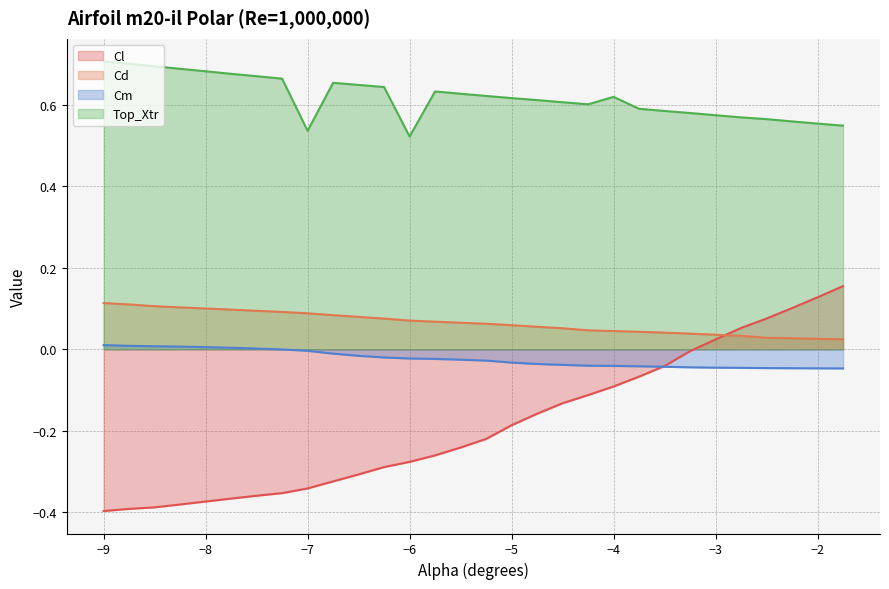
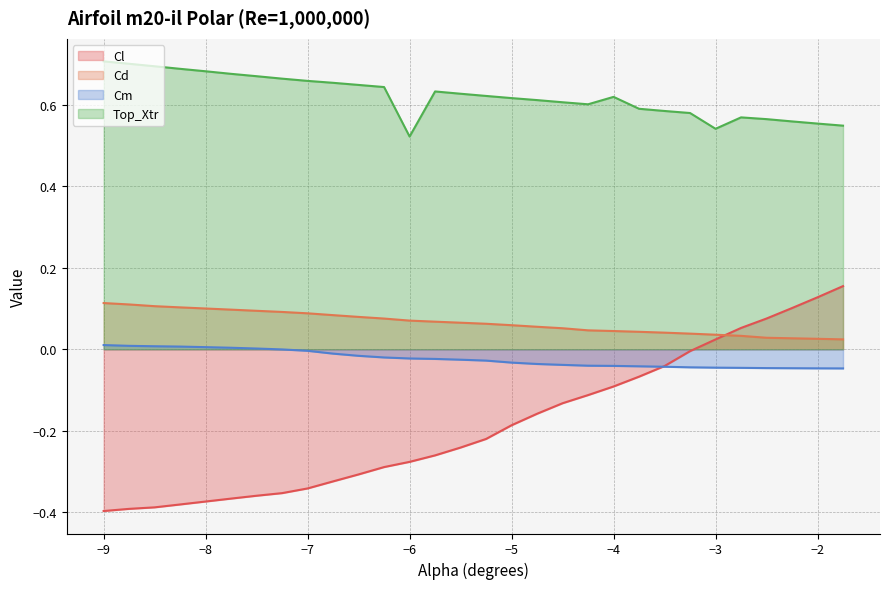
Top_Xtr, −7: 0.54 -> 0.66
Top_Xtr, −3: 0.57 -> 0.54
